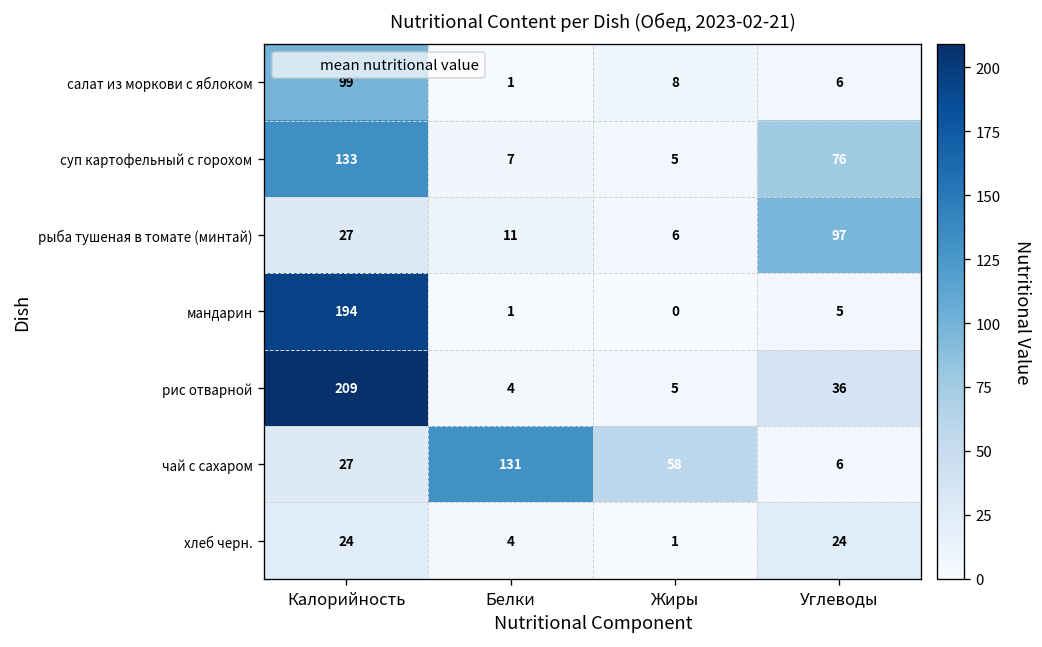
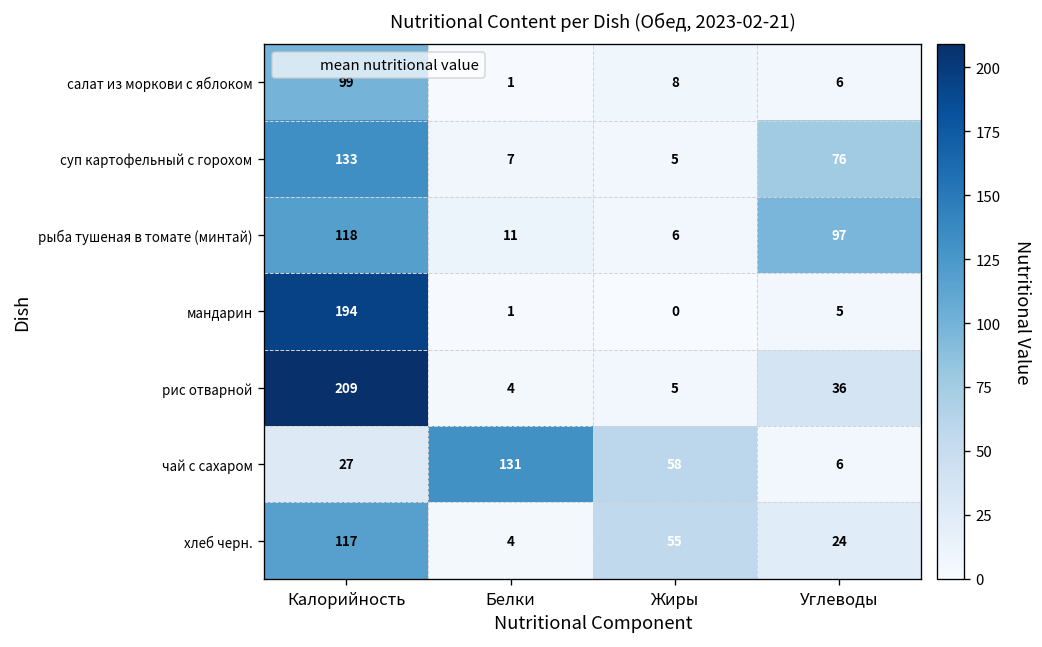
рыба тушеная в томате (минтай), Калорийность: 27 -> 118
хлеб черн., Калорийность: 24 -> 117
хлеб черн., Жиры: 1 -> 55
